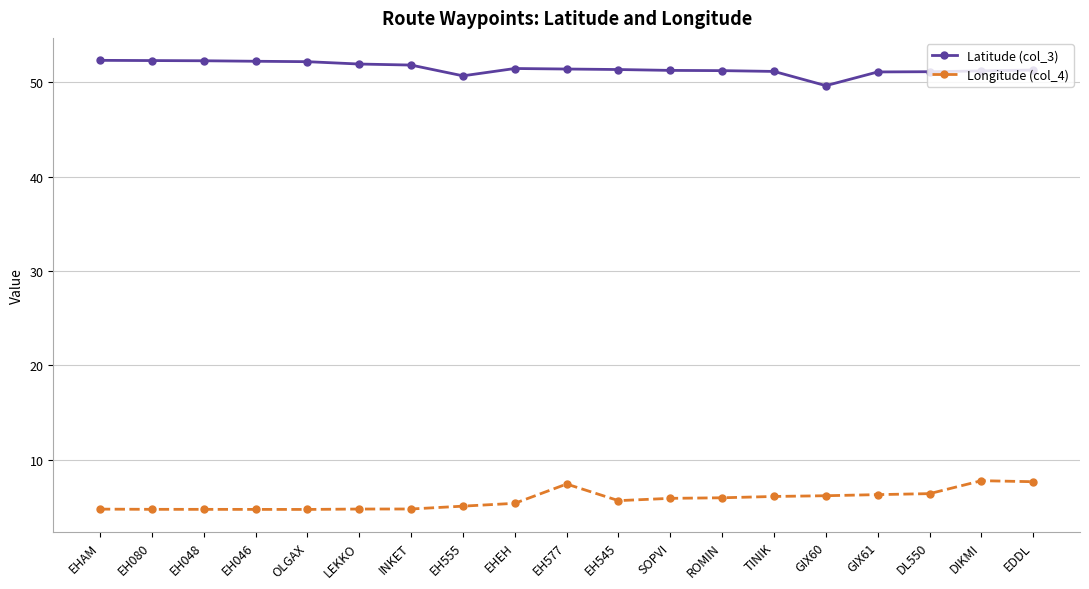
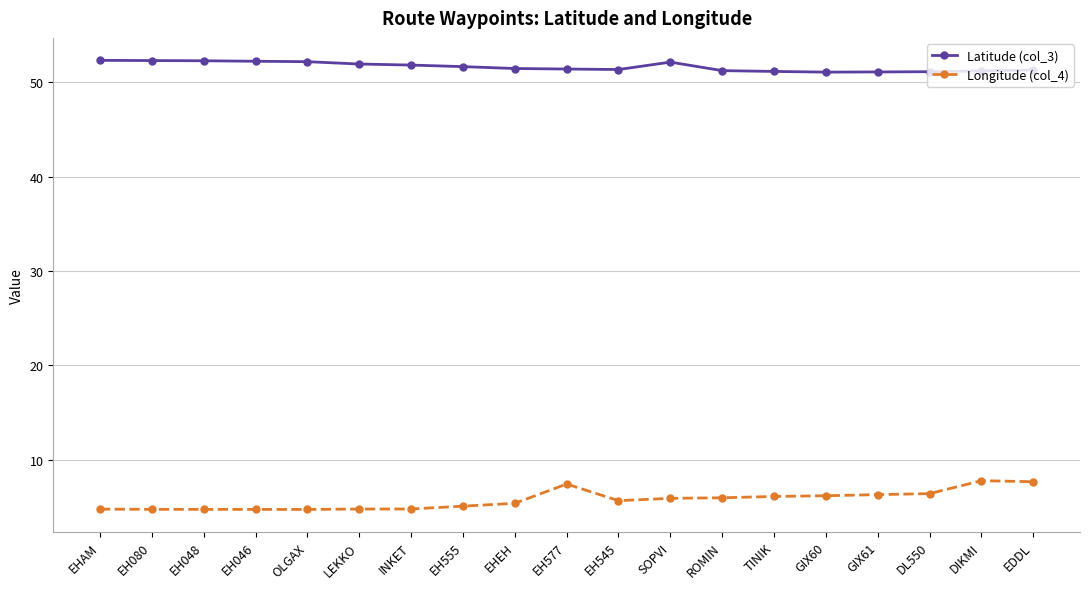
Latitude (col_3), EH555: 51 -> 52
Latitude (col_3), SOPVI: 51 -> 52
Latitude (col_3), GIX60: 50 -> 51
